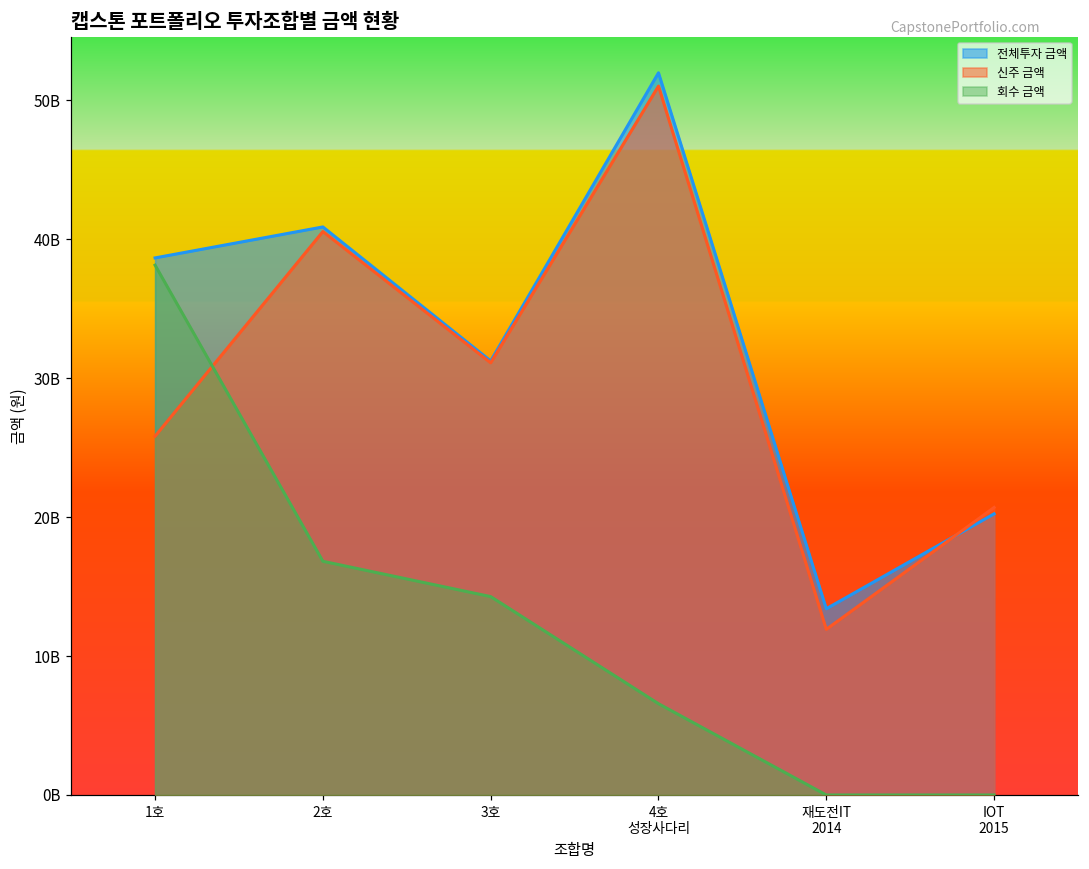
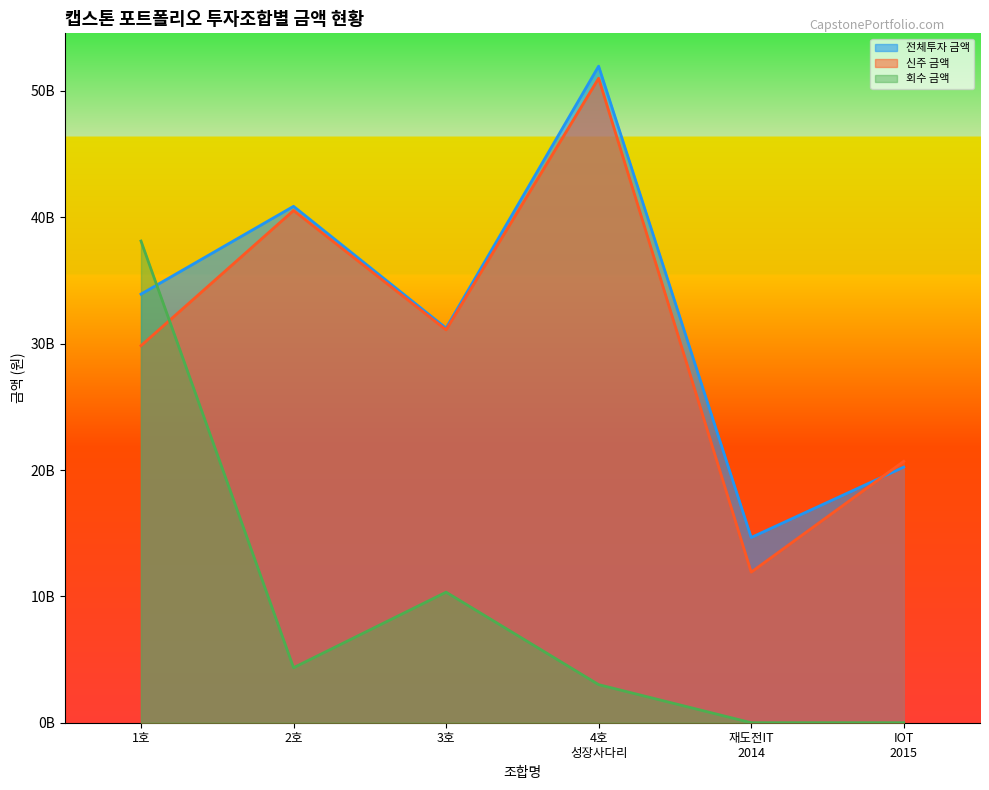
전체투자 금액, 1호: 38600000000 -> 33900000000
신주 금액, 1호: 25800000000 -> 29800000000
회수 금액, 2호: 16800000000 -> 4400000000
회수 금액, 3호: 14300000000 -> 10300000000
회수 금액, 4호 성장사다리: 6600000000 -> 3000000000
전체투자 금액, 재도전IT 2014: 13400000000 -> 14700000000
